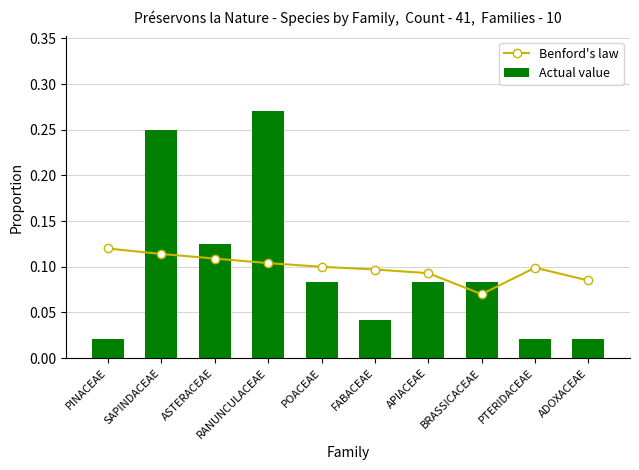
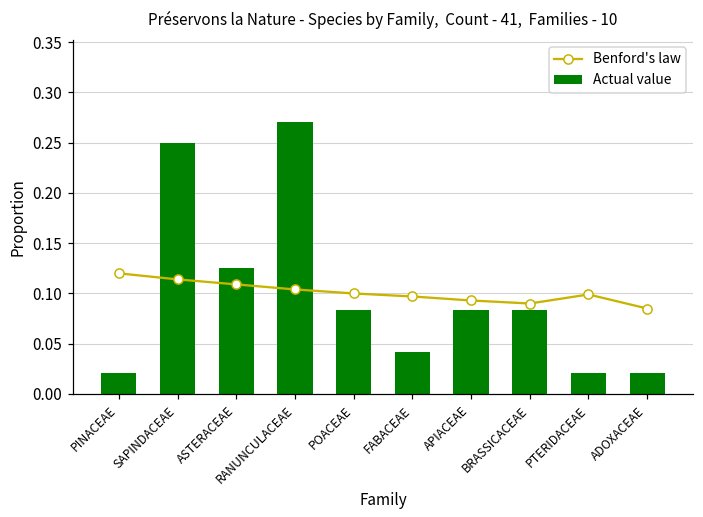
Benford's law, BRASSICACEAE: 0.07 -> 0.09
